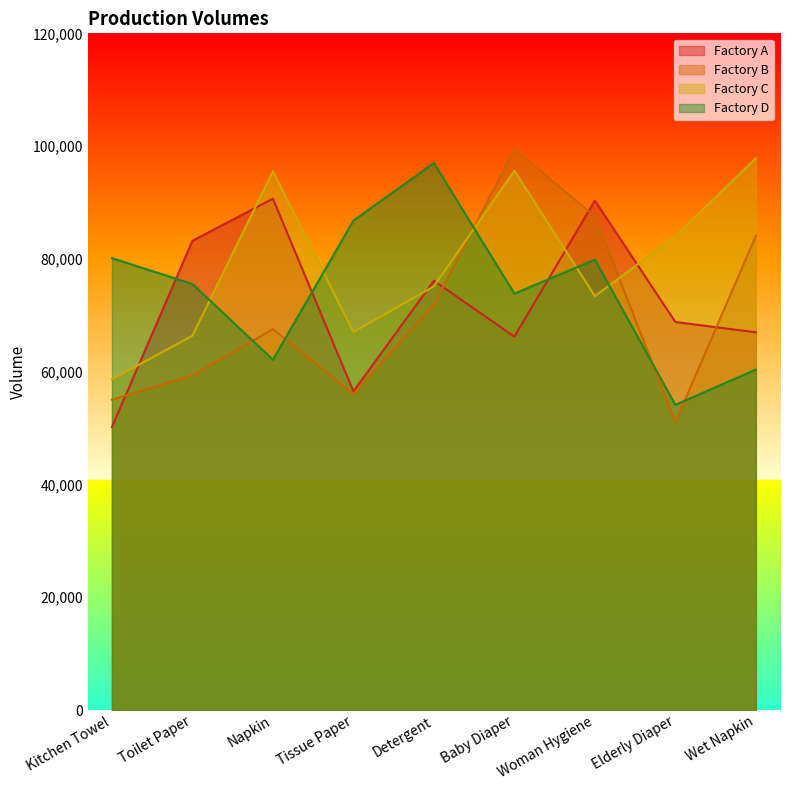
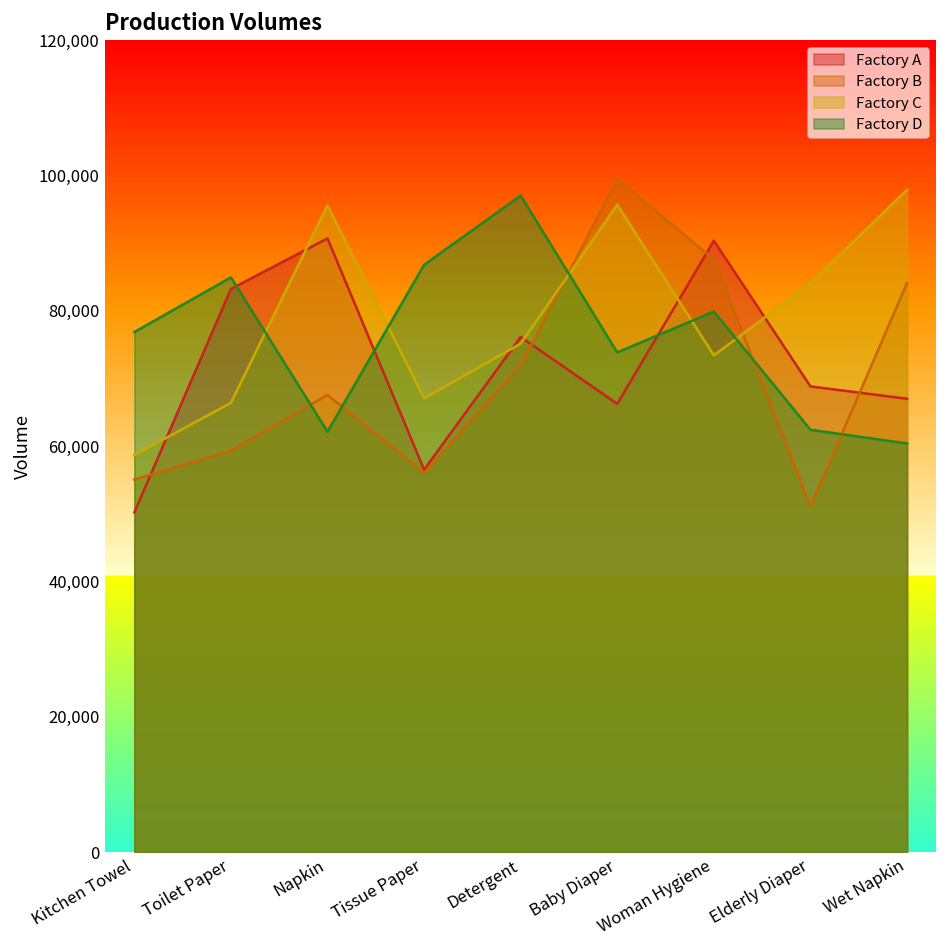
Factory D, Kitchen Towel: 80,000 -> 77,000
Factory D, Toilet Paper: 76,000 -> 85,000
Factory D, Elderly Diaper: 54,000 -> 62,000
